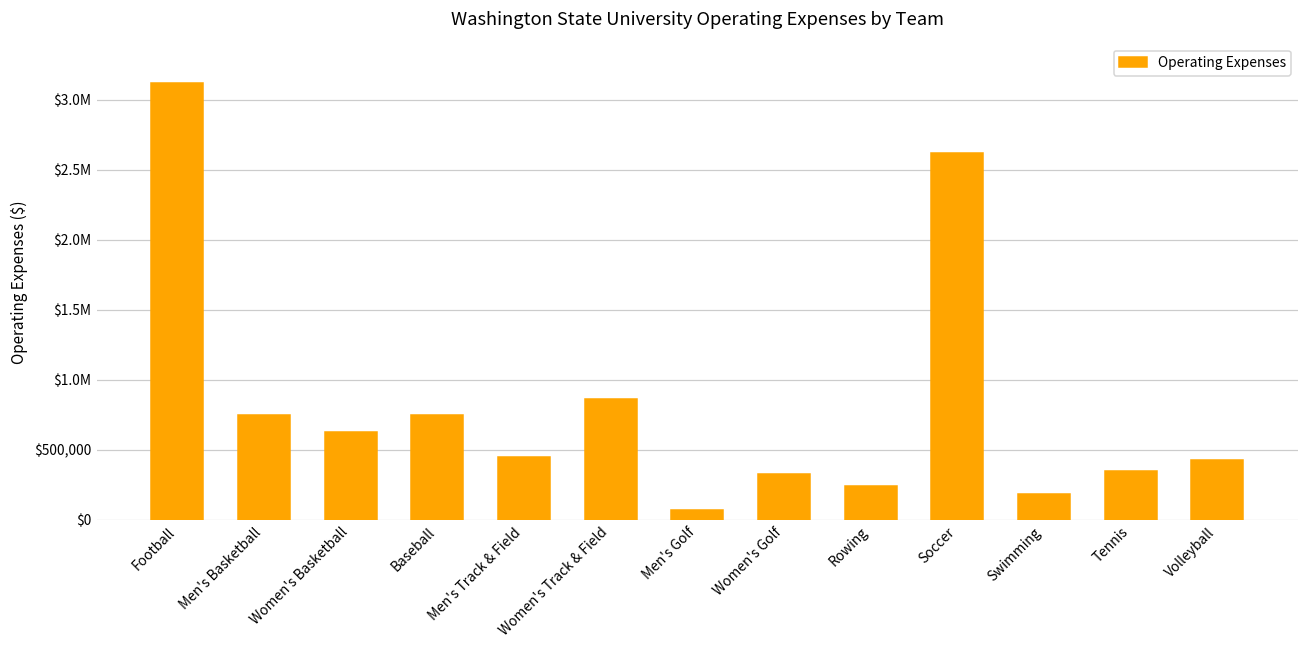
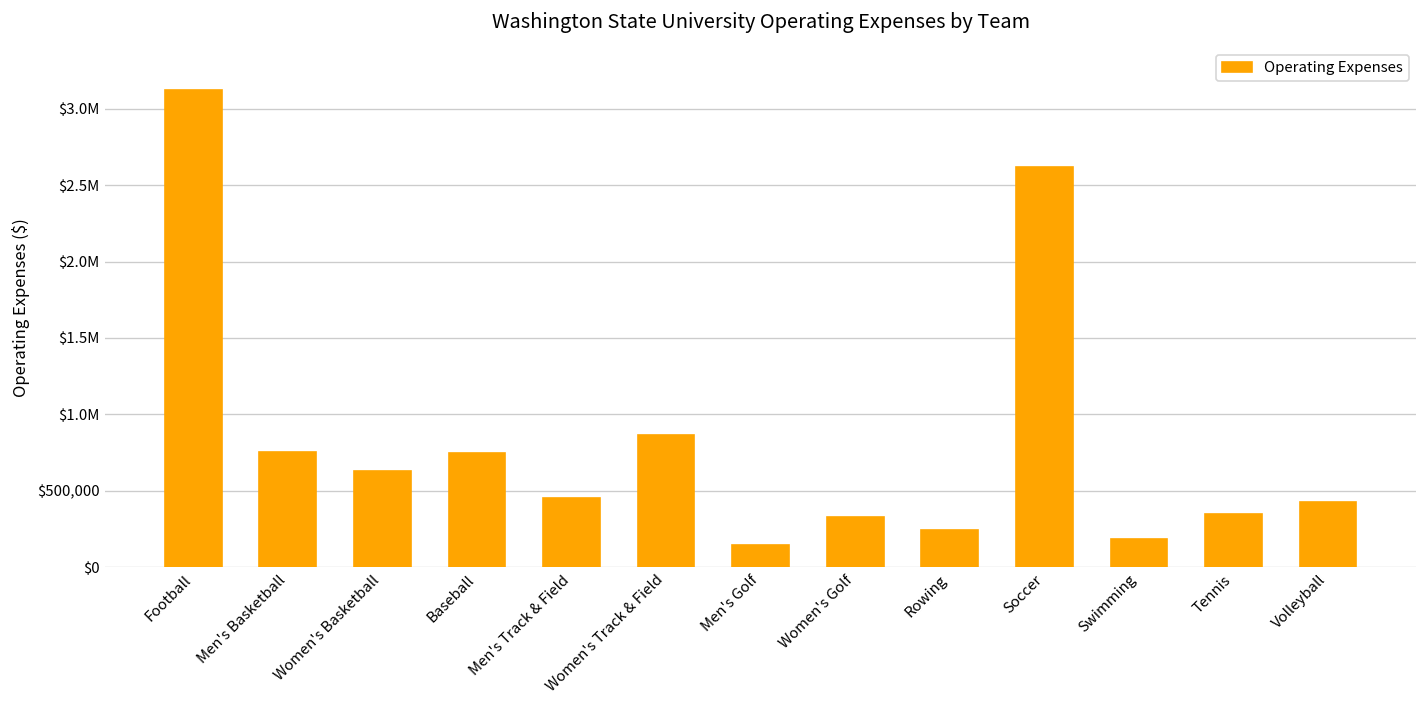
Men's Golf: $70,000 -> $140,000
